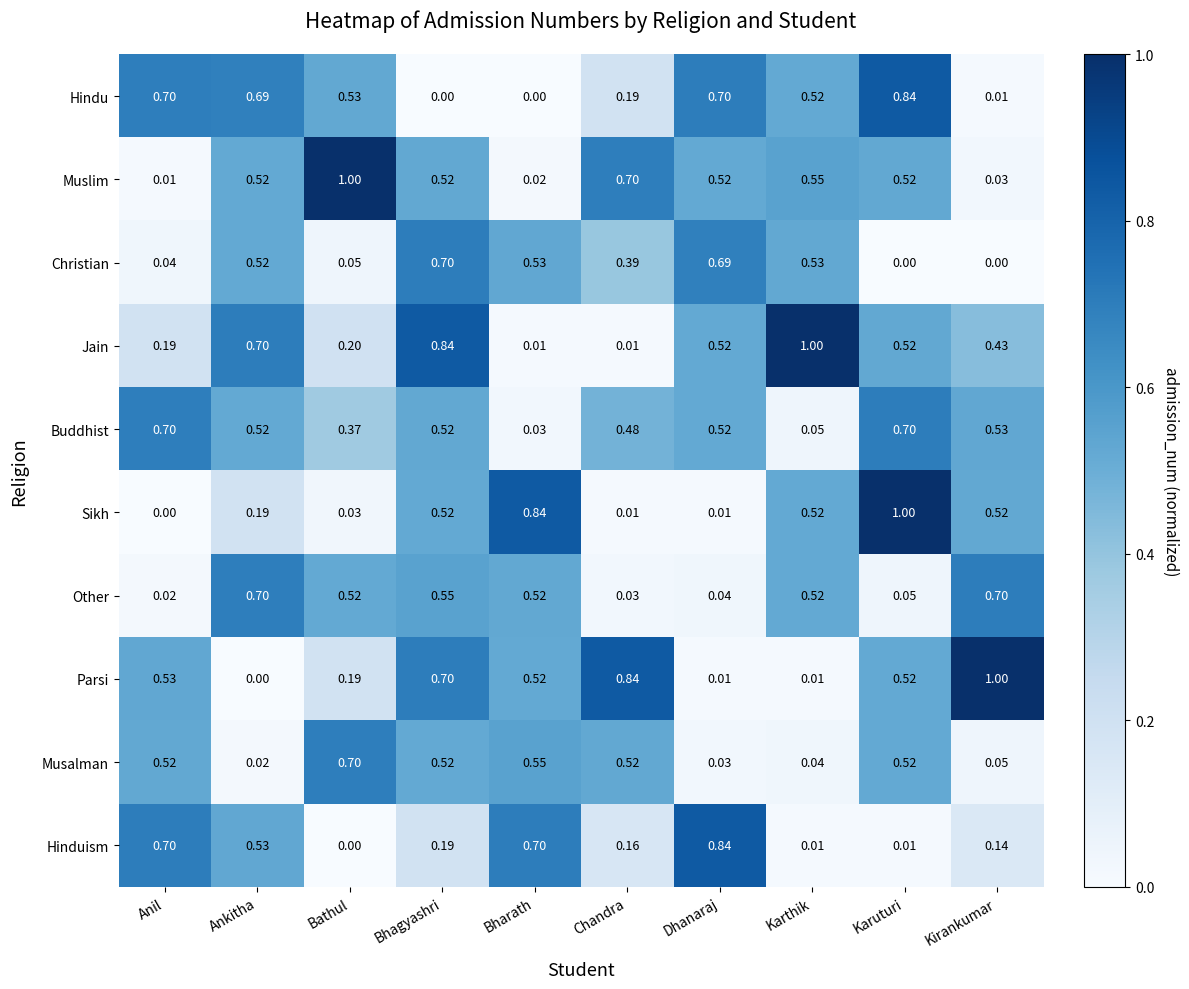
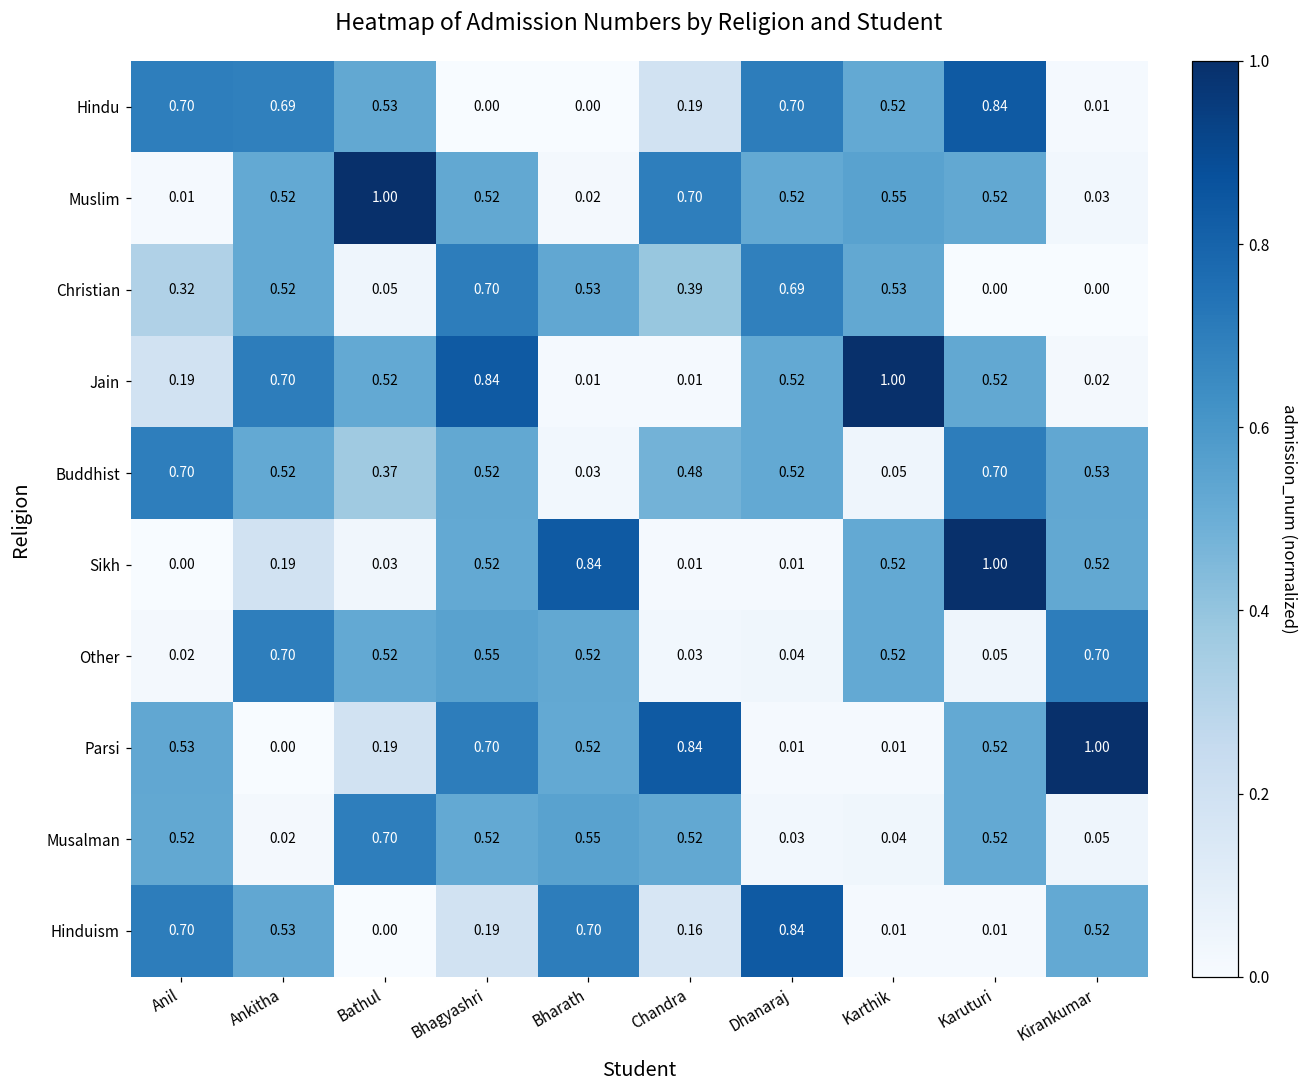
Christian, Anil: 0.04 -> 0.32
Jain, Bathul: 0.20 -> 0.52
Jain, Kirankumar: 0.43 -> 0.02
Hinduism, Kirankumar: 0.14 -> 0.52
